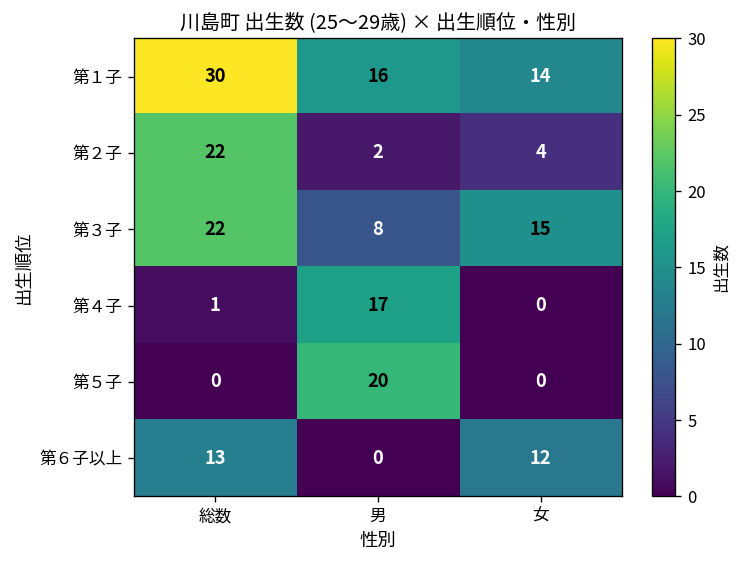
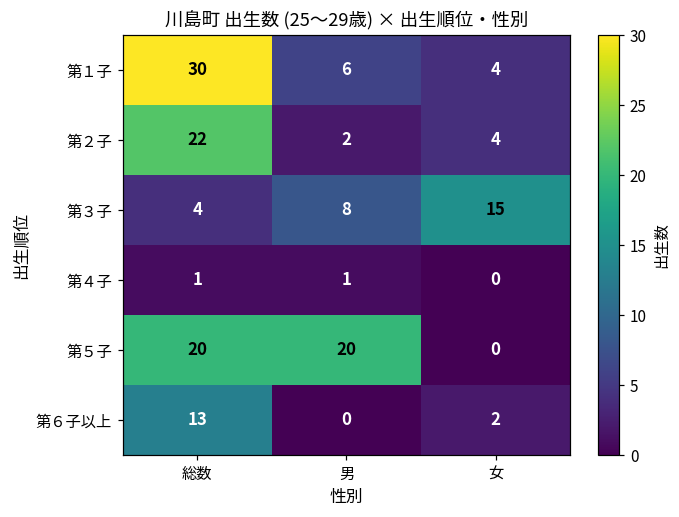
第１子, 男: 16 -> 6
第１子, 女: 14 -> 4
第３子, 総数: 22 -> 4
第４子, 男: 17 -> 1
第５子, 総数: 0 -> 20
第６子以上, 女: 12 -> 2
